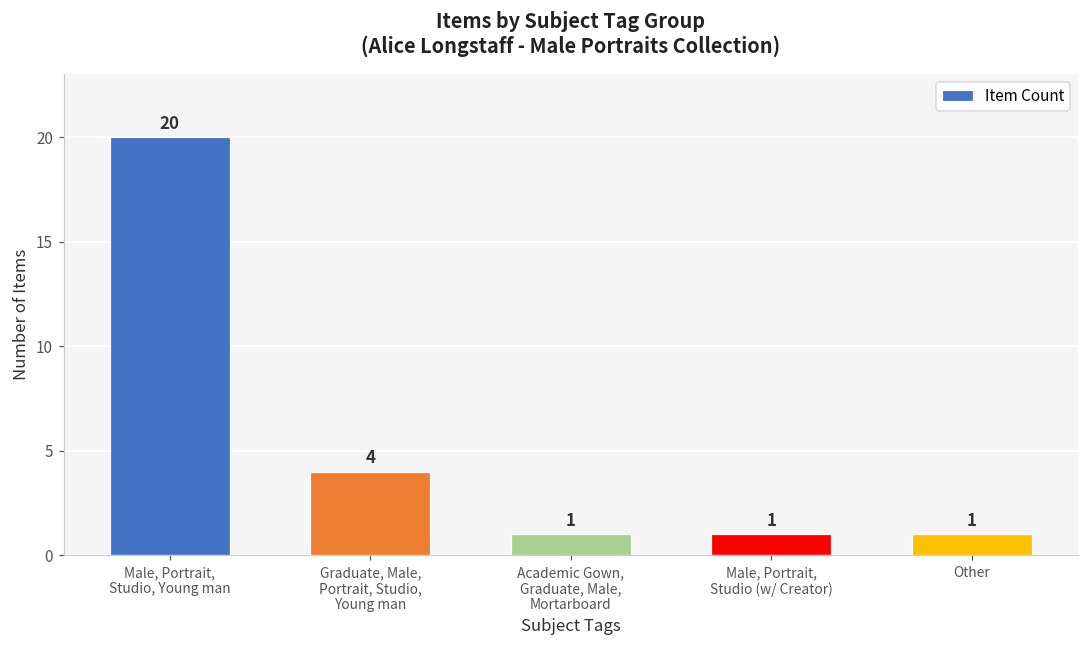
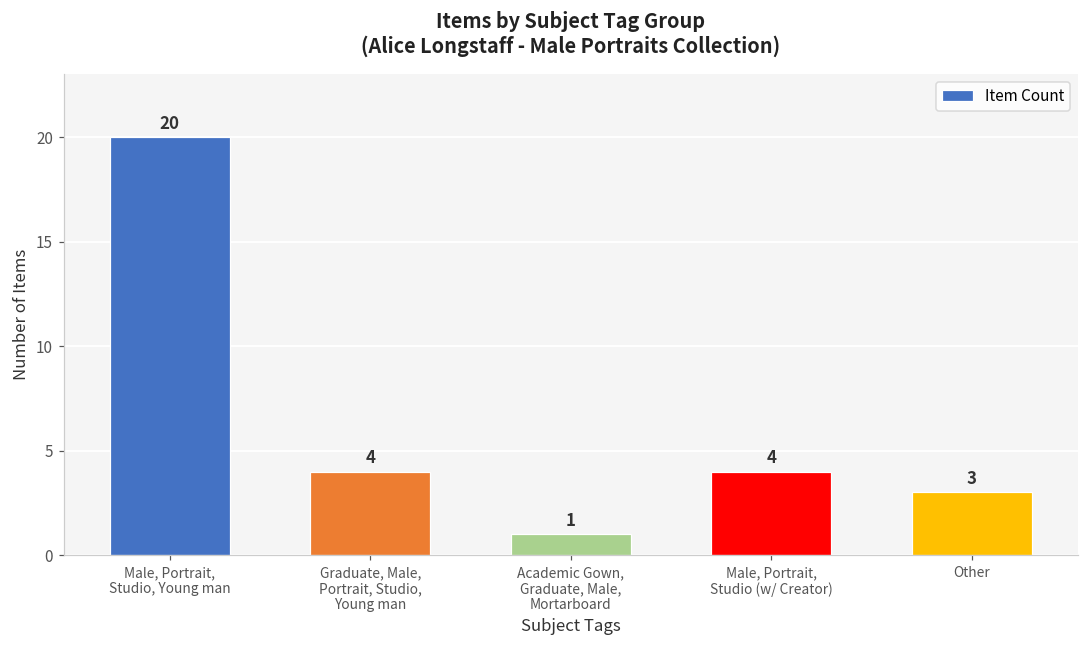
Male, Portrait, Studio (w/ Creator): 1 -> 4
Other: 1 -> 3
